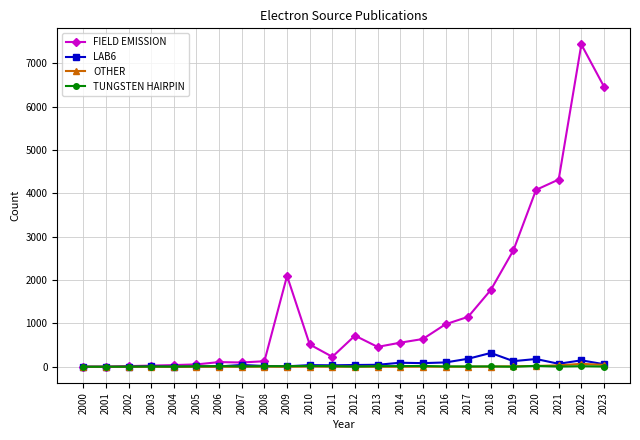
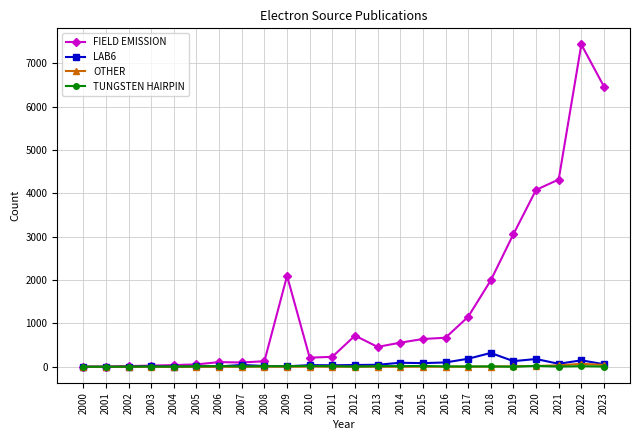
FIELD EMISSION, 2010: 500 -> 200
FIELD EMISSION, 2016: 1000 -> 700
FIELD EMISSION, 2018: 1800 -> 2000
FIELD EMISSION, 2019: 2700 -> 3100
